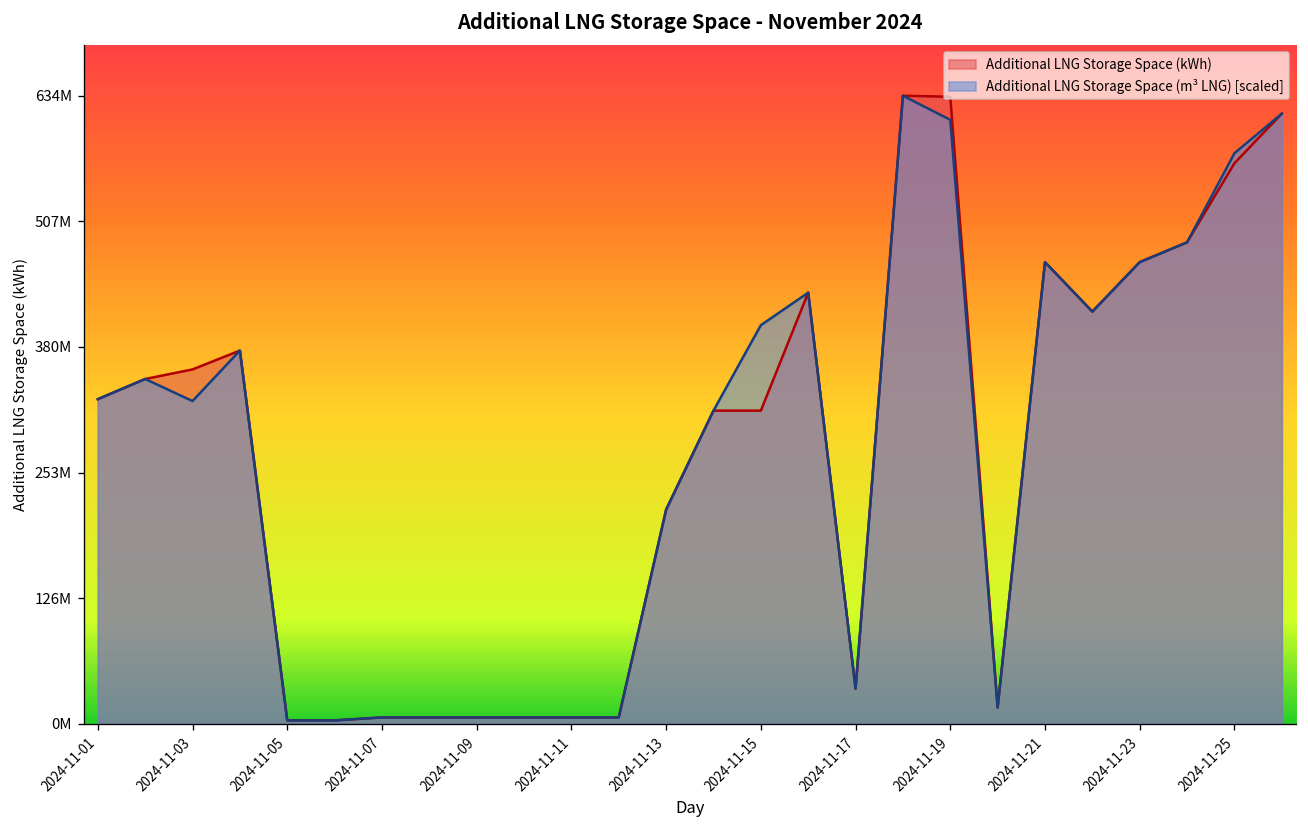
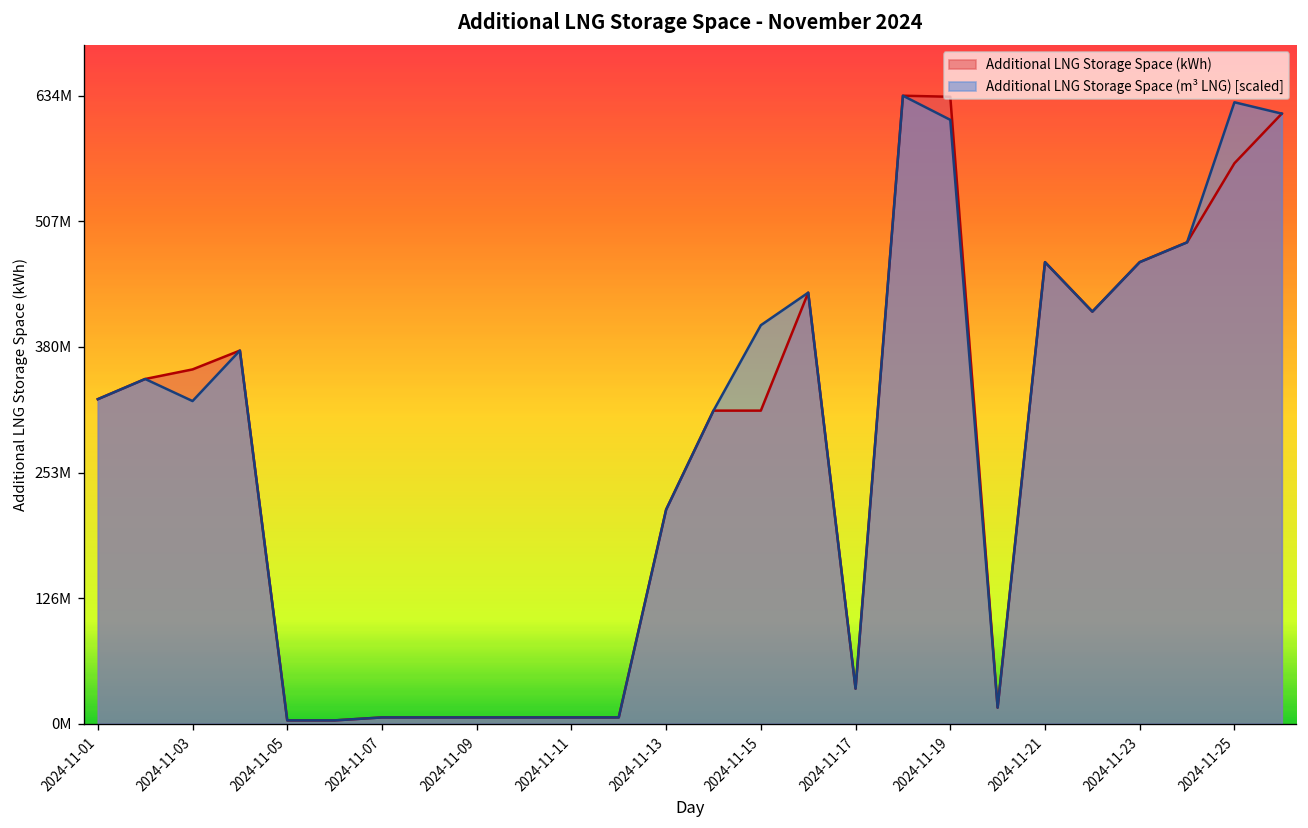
Additional LNG Storage Space (m³ LNG) [scaled], 2024-11-25: 580000000 -> 630000000
